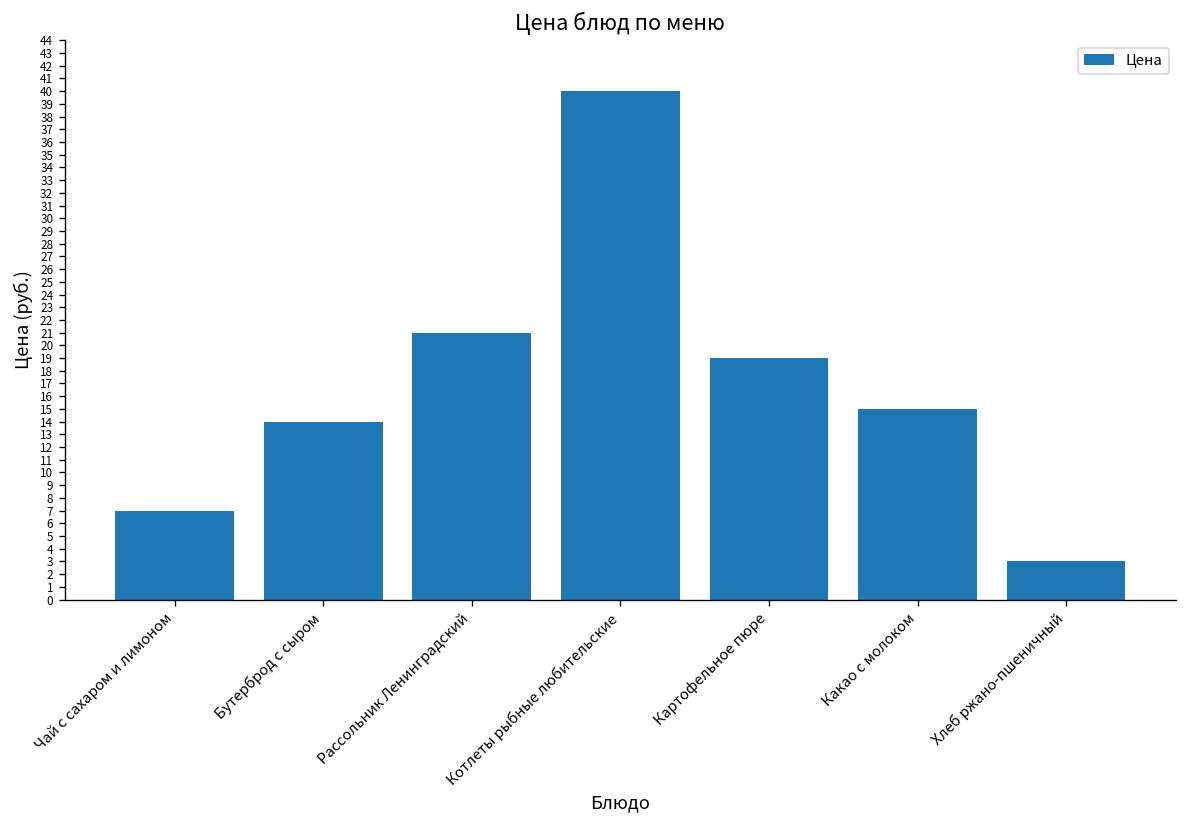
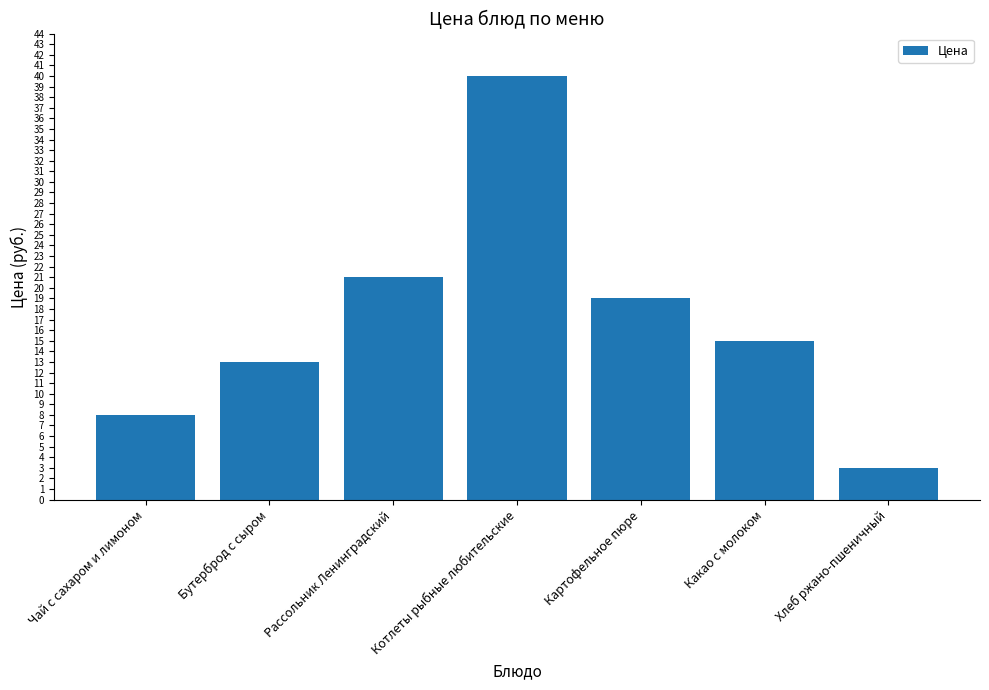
Чай с сахаром и лимоном: 7 -> 8
Бутерброд с сыром: 14 -> 13
